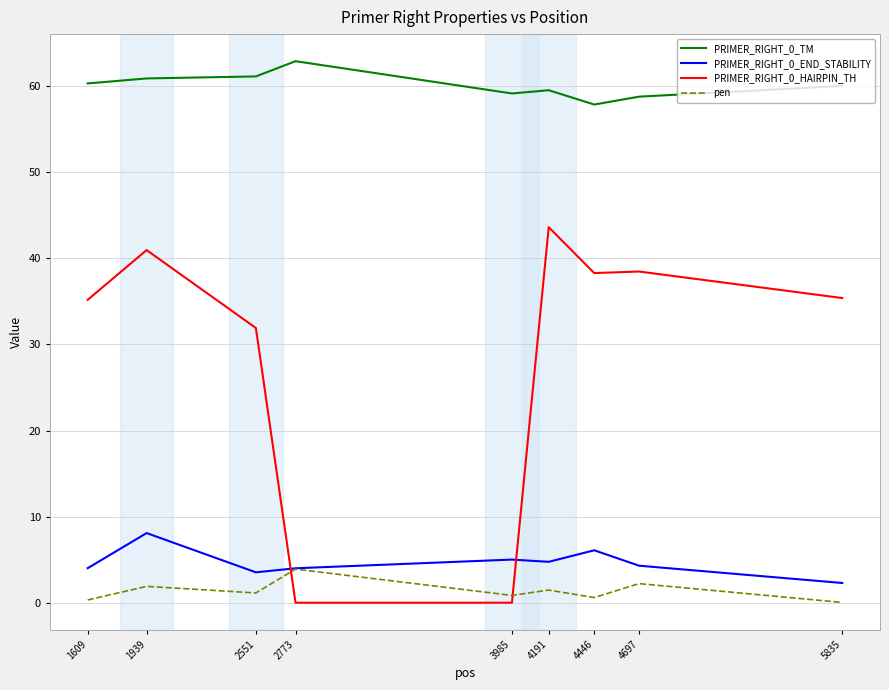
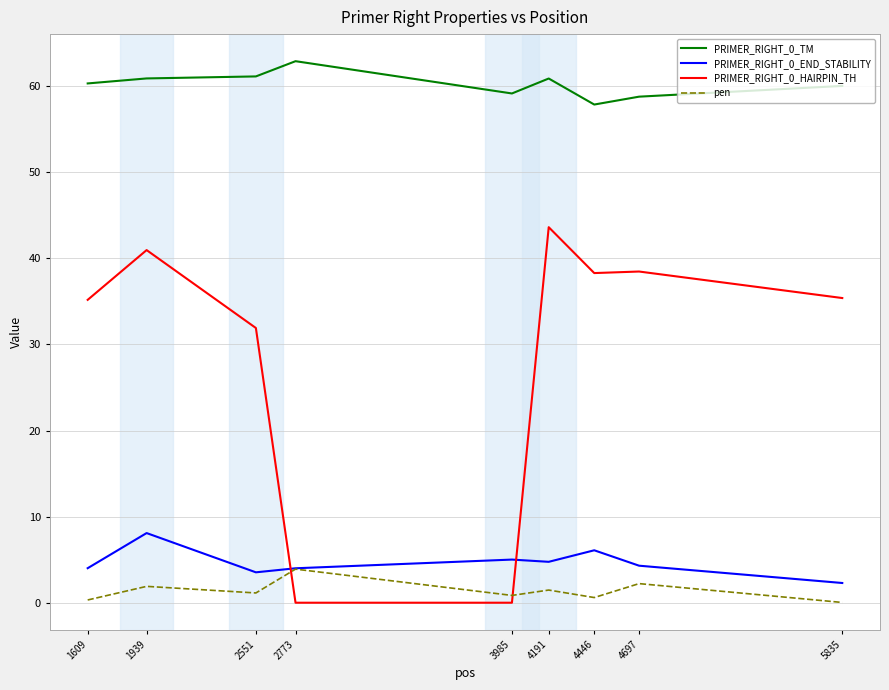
PRIMER_RIGHT_0_TM, 4191: 60 -> 61
